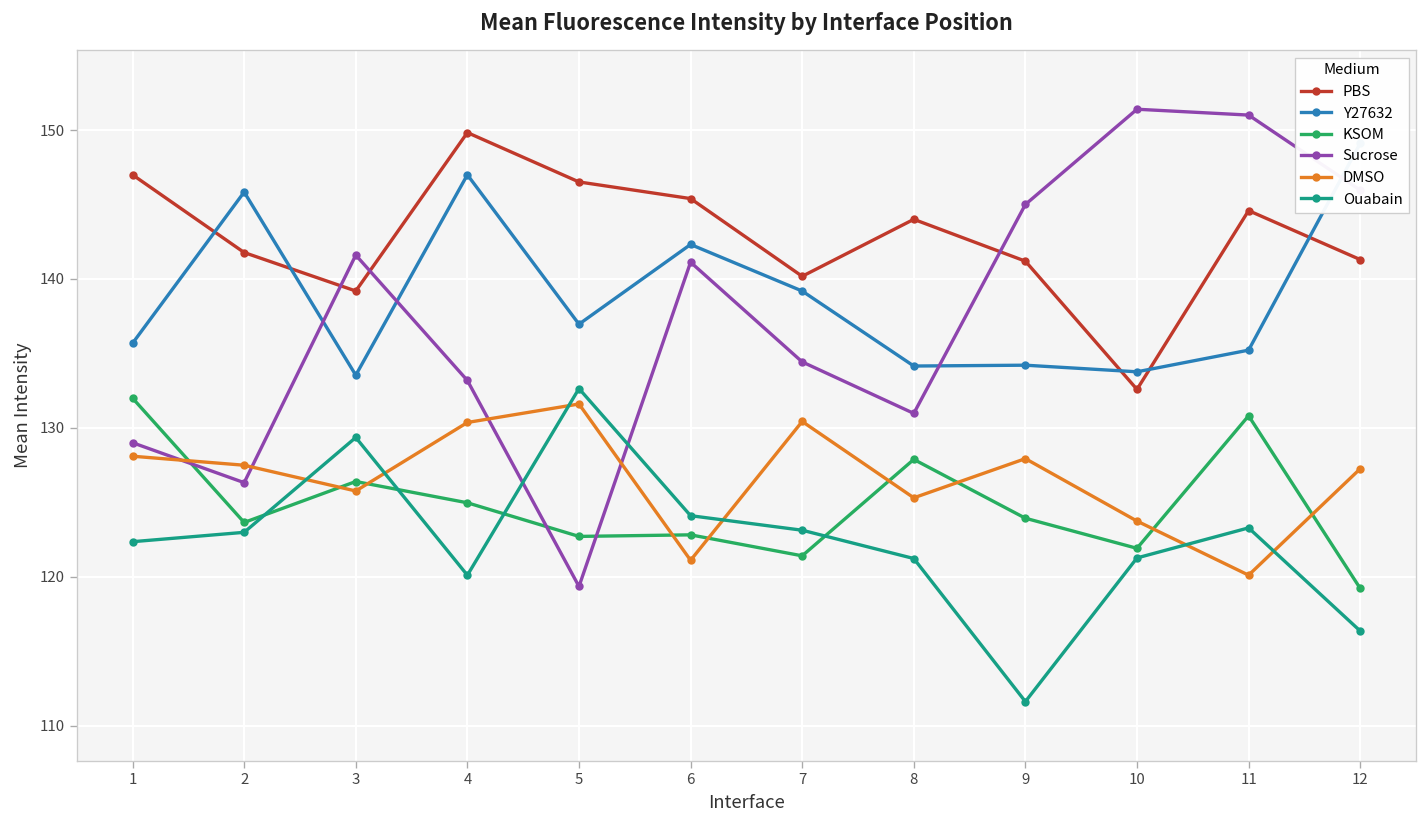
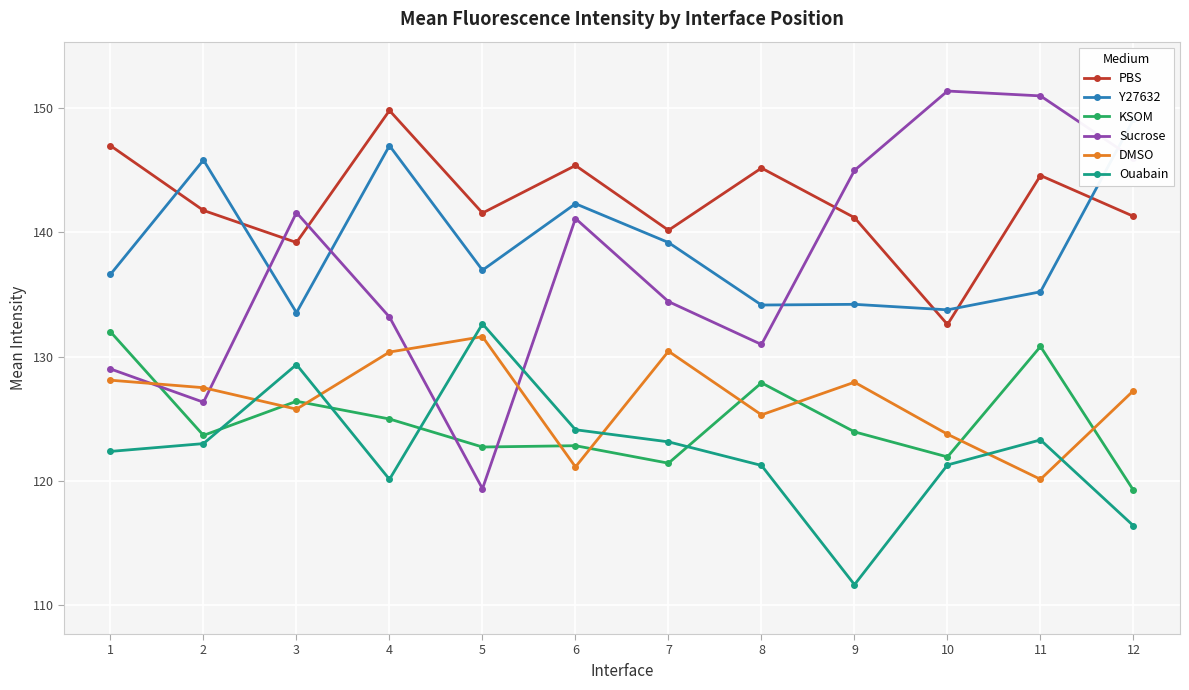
Y27632, 1: 135.7 -> 136.6
PBS, 5: 146.5 -> 141.6
PBS, 8: 144.0 -> 145.2
